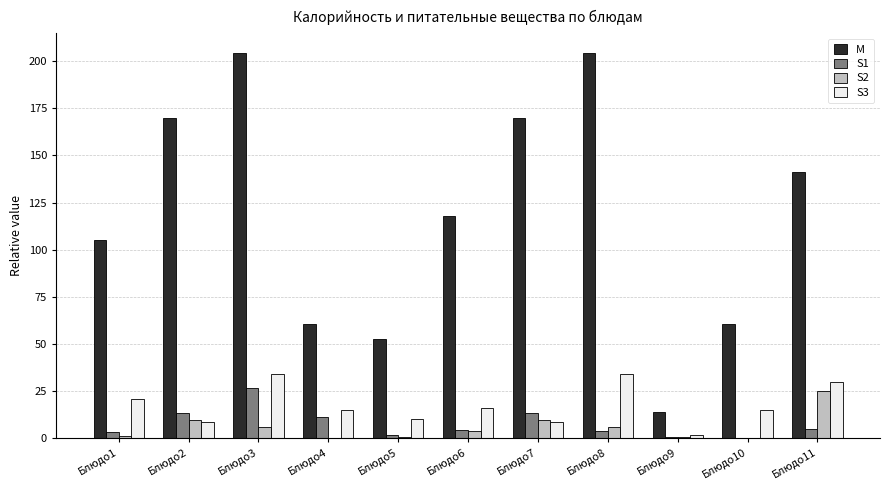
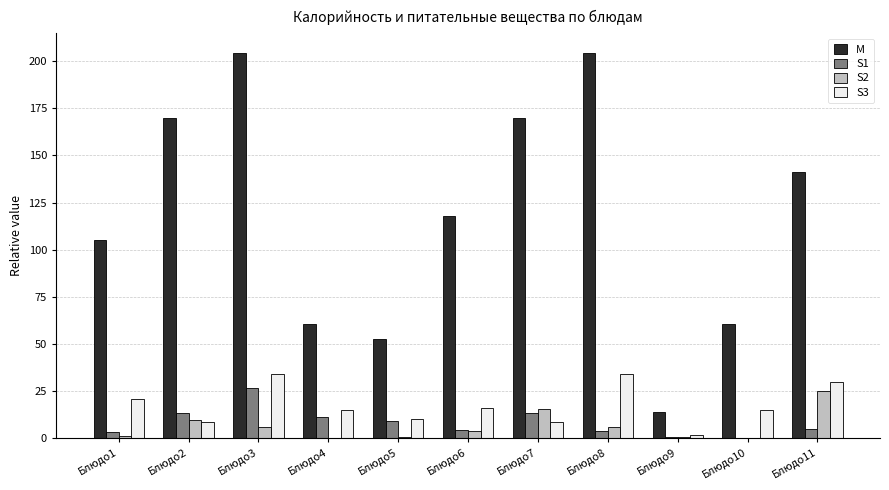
S1, Блюдо5: 2 -> 9
S2, Блюдо7: 10 -> 15
